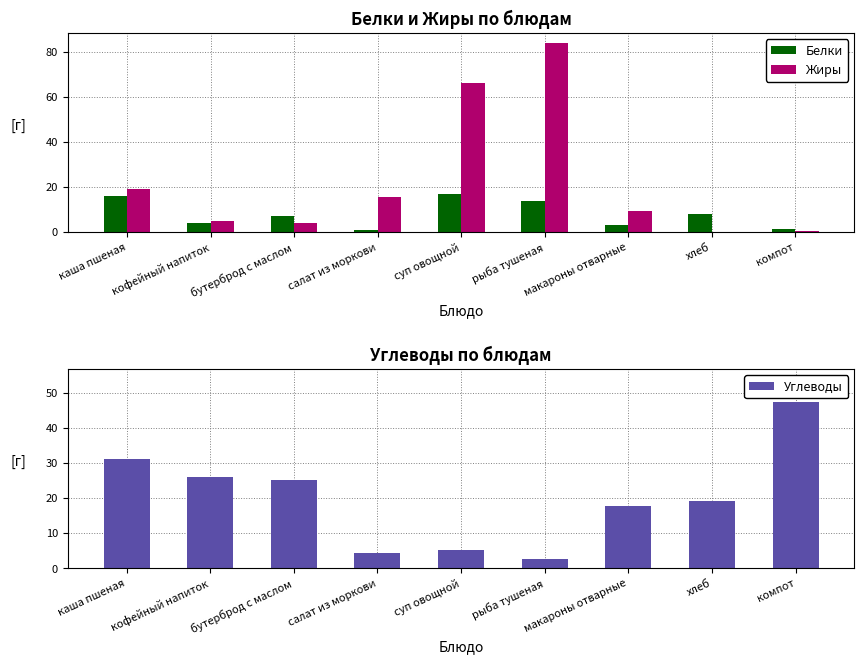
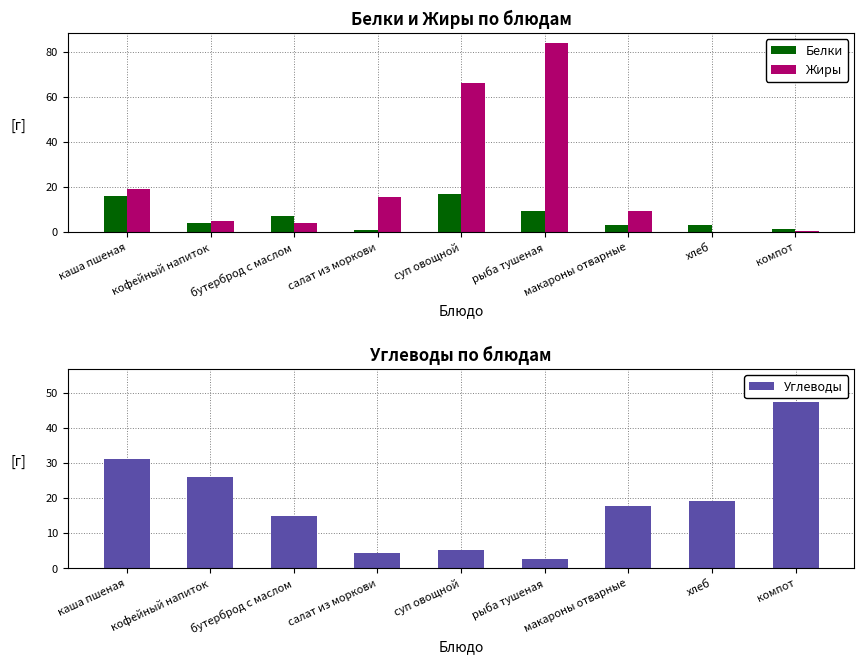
Белки и Жиры по блюдам, Белки, рыба тушеная: 14 -> 9
Белки и Жиры по блюдам, Белки, хлеб: 8 -> 3
Углеводы по блюдам, бутерброд с маслом: 25 -> 15
